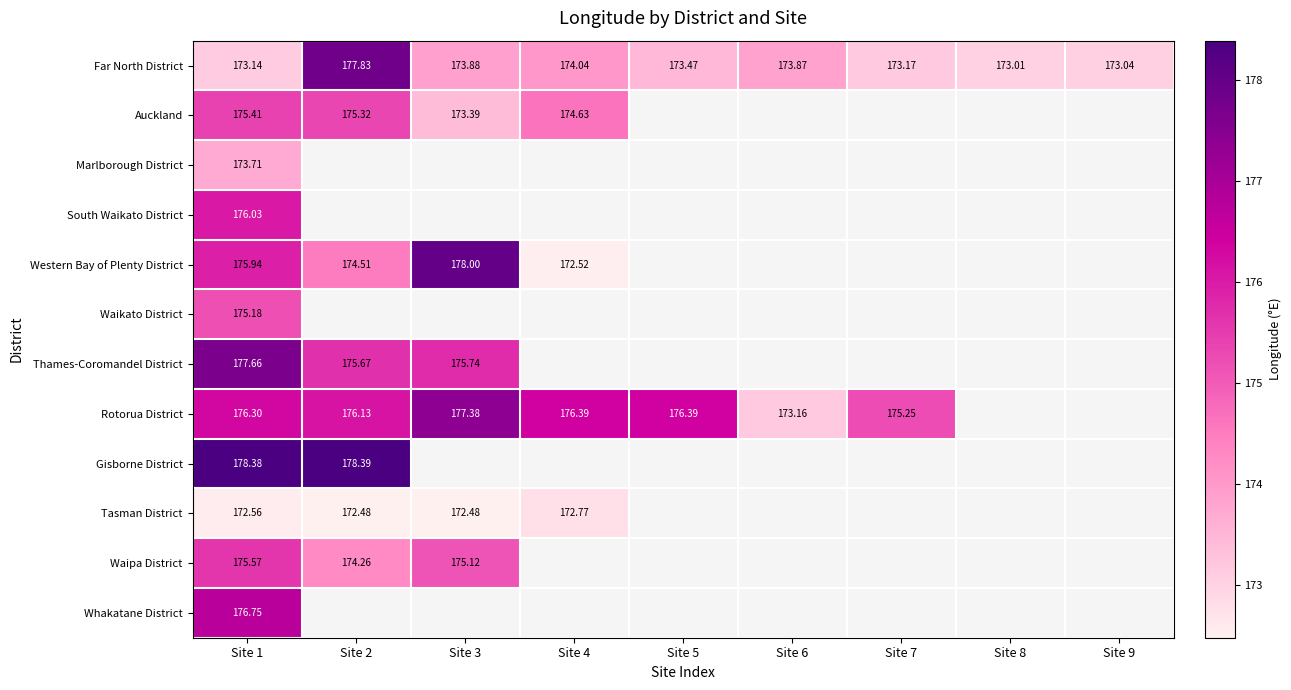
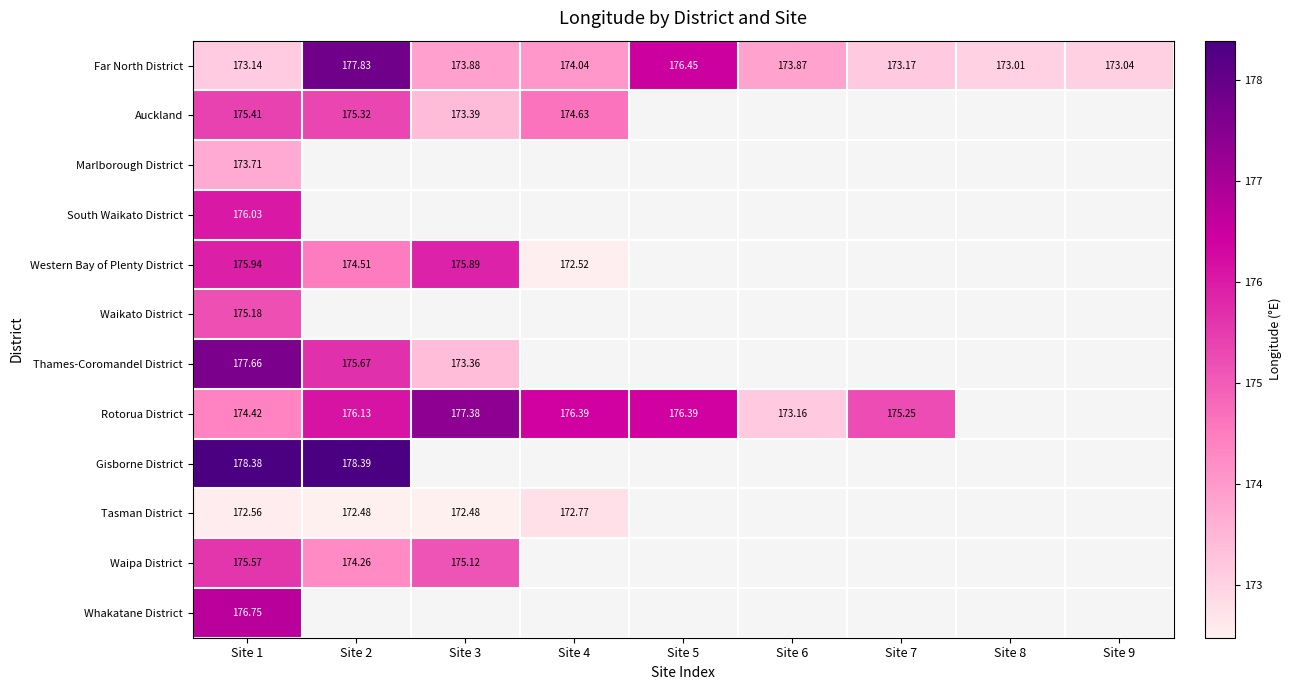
Far North District, Site 5: 173.47 -> 176.45
Western Bay of Plenty District, Site 3: 178.00 -> 175.89
Thames-Coromandel District, Site 3: 175.74 -> 173.36
Rotorua District, Site 1: 176.30 -> 174.42
